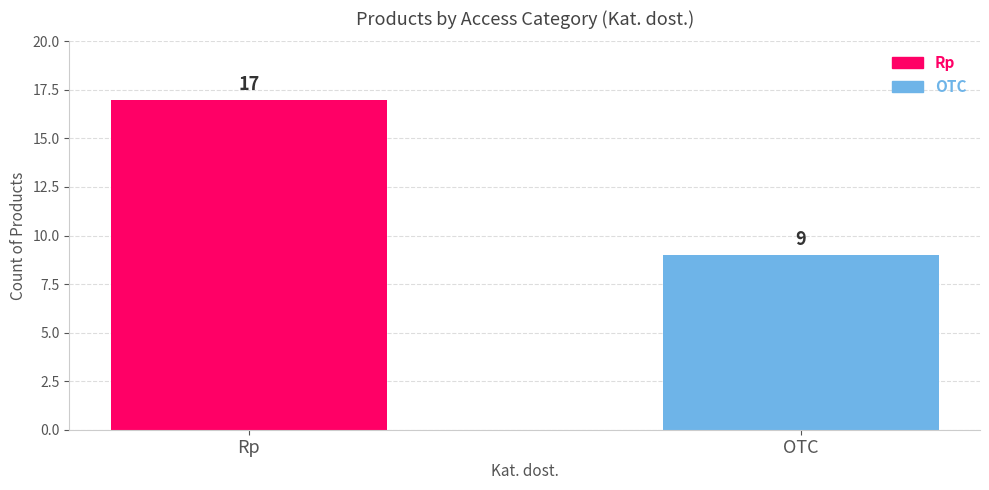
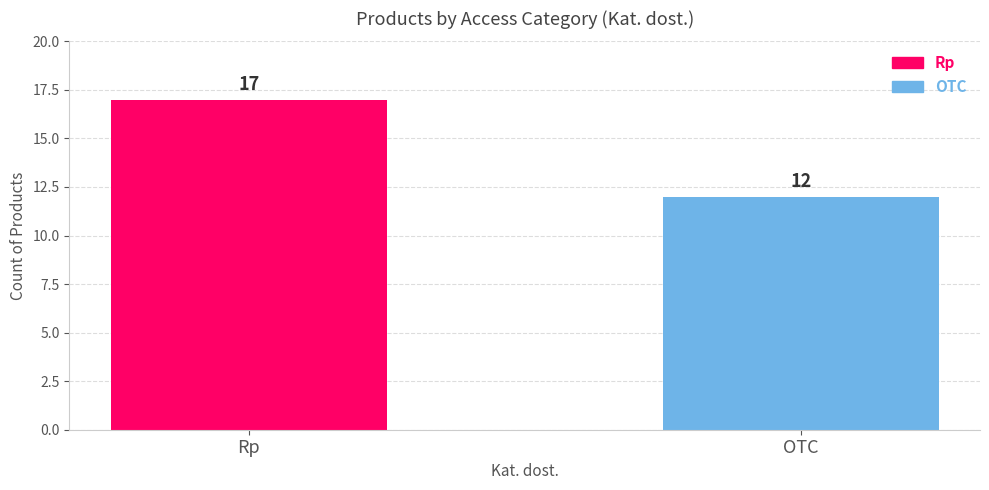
OTC: 9 -> 12
